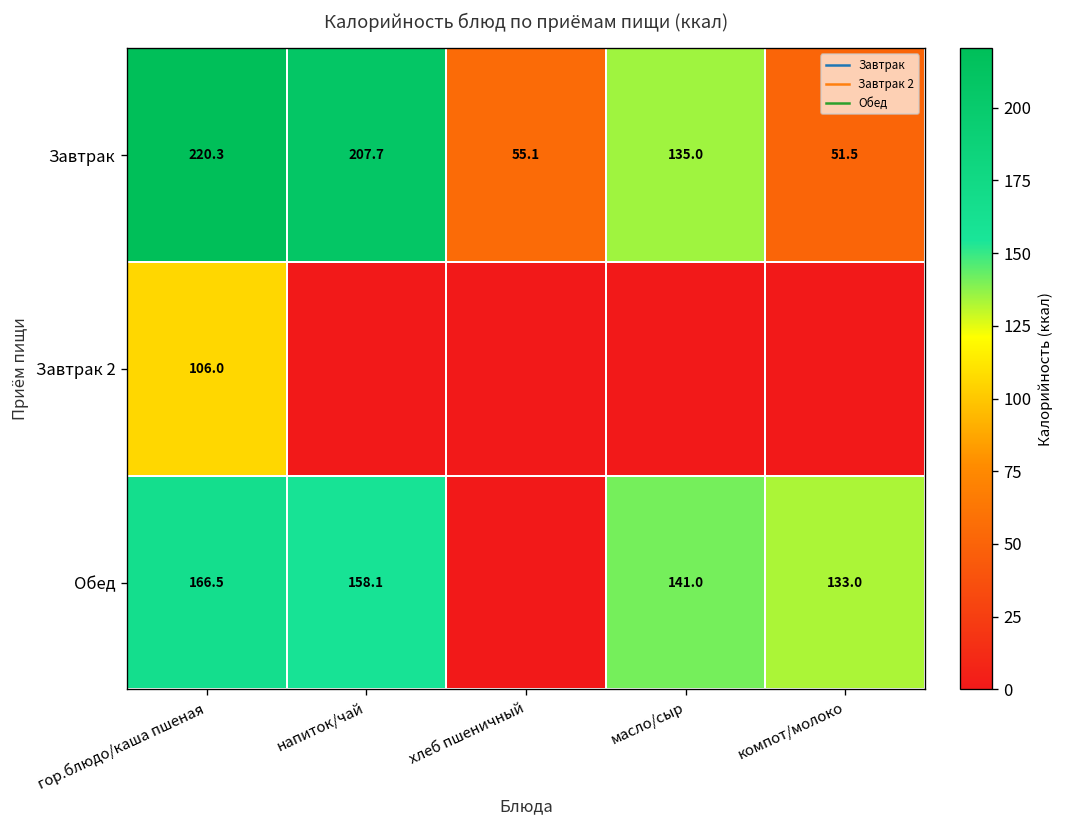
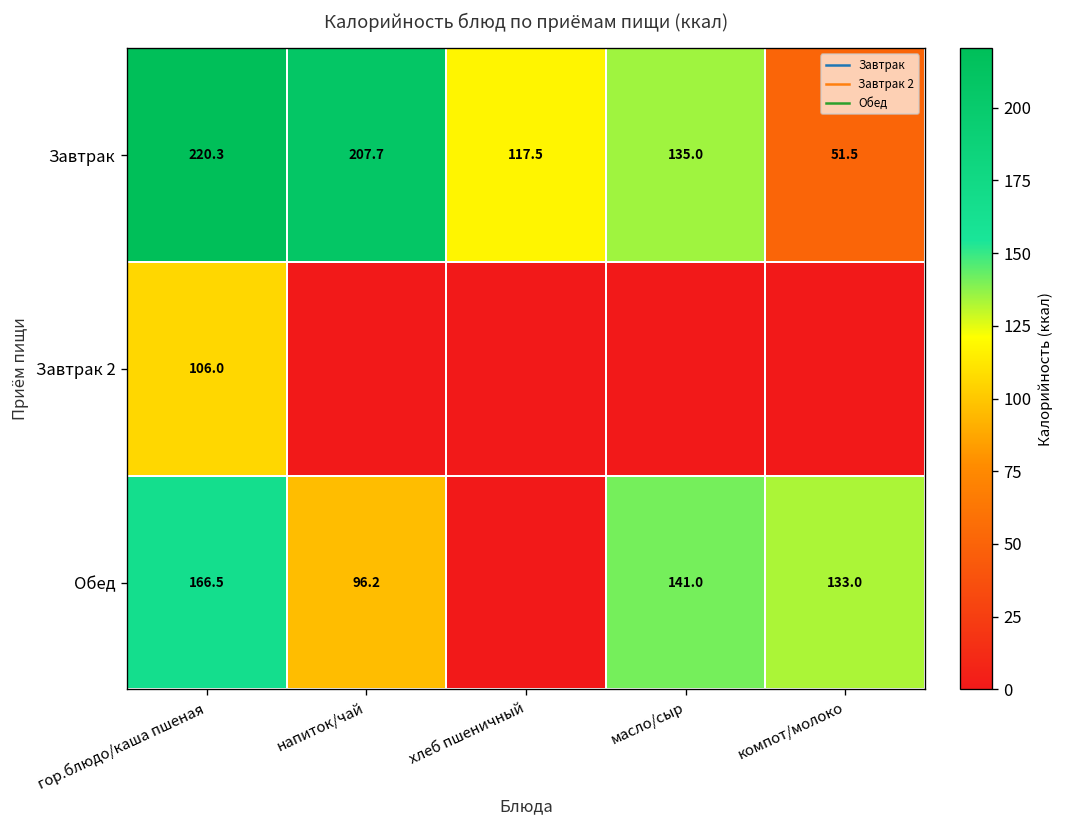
Завтрак, хлеб пшеничный: 55.1 -> 117.5
Обед, напиток/чай: 158.1 -> 96.2
